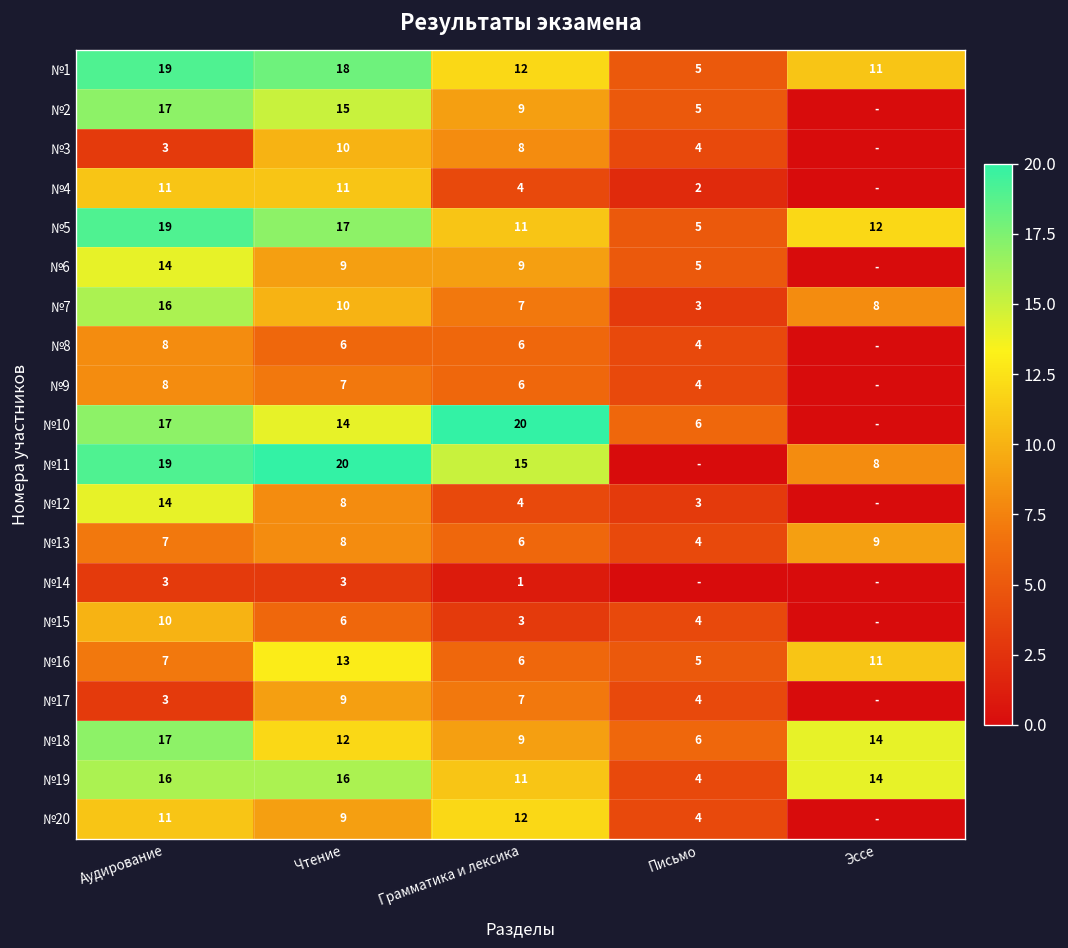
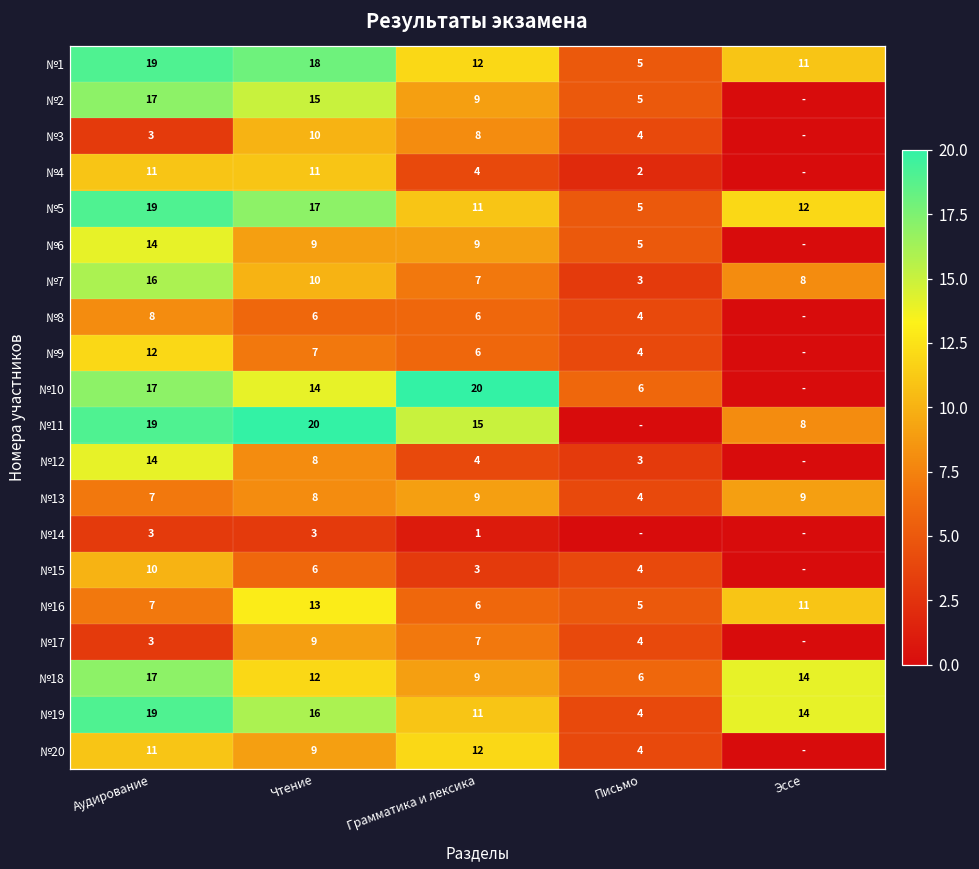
№9, Аудирование: 8 -> 12
№13, Грамматика и лексика: 6 -> 9
№19, Аудирование: 16 -> 19
